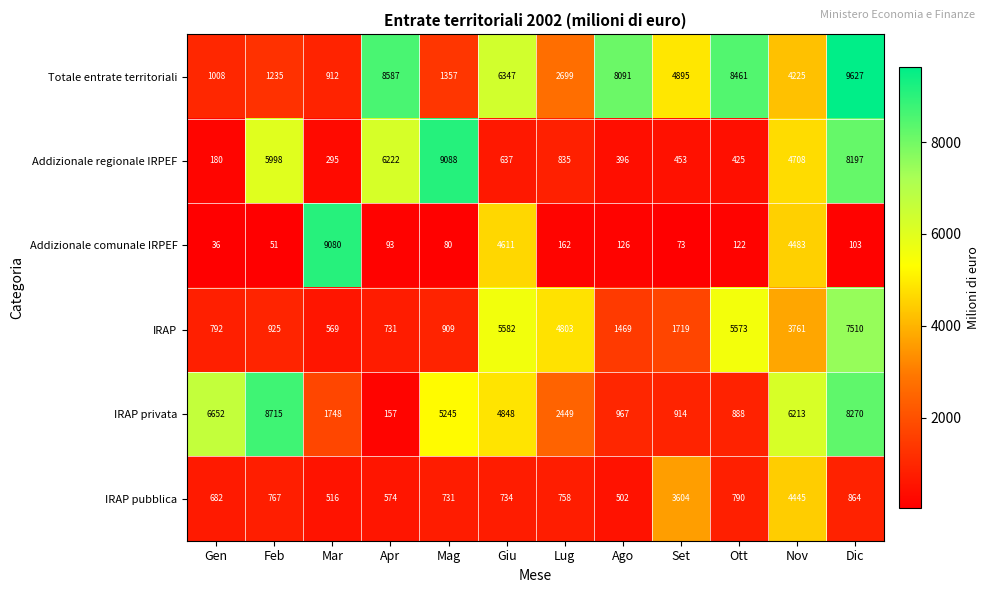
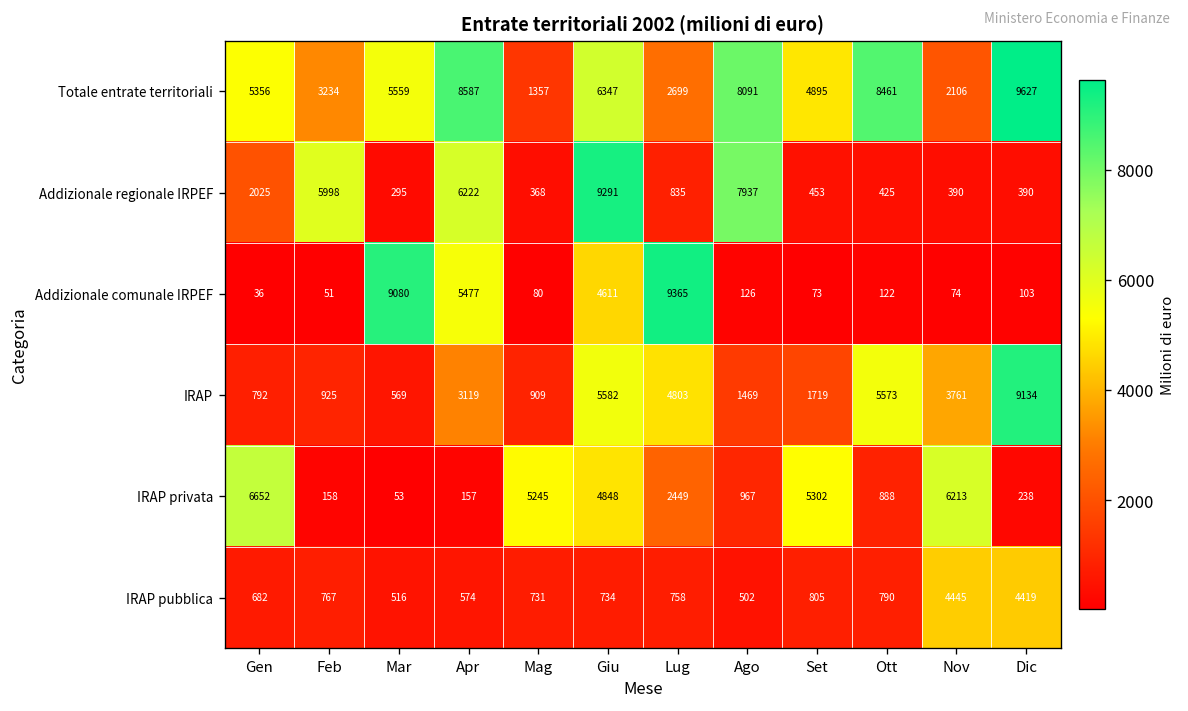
Totale entrate territoriali, Gen: 1008 -> 5356
Totale entrate territoriali, Feb: 1235 -> 3234
Totale entrate territoriali, Mar: 912 -> 5559
Totale entrate territoriali, Nov: 4225 -> 2106
Addizionale regionale IRPEF, Gen: 180 -> 2025
Addizionale regionale IRPEF, Mag: 9088 -> 368
Addizionale regionale IRPEF, Giu: 637 -> 9291
Addizionale regionale IRPEF, Ago: 396 -> 7937
Addizionale regionale IRPEF, Nov: 4708 -> 390
Addizionale regionale IRPEF, Dic: 8197 -> 390
Addizionale comunale IRPEF, Apr: 93 -> 5477
Addizionale comunale IRPEF, Lug: 162 -> 9365
Addizionale comunale IRPEF, Nov: 4483 -> 74
IRAP, Apr: 731 -> 3119
IRAP, Dic: 7510 -> 9134
IRAP privata, Feb: 8715 -> 158
IRAP privata, Mar: 1748 -> 53
IRAP privata, Set: 914 -> 5302
IRAP privata, Dic: 8270 -> 238
IRAP pubblica, Set: 3604 -> 805
IRAP pubblica, Dic: 864 -> 4419
